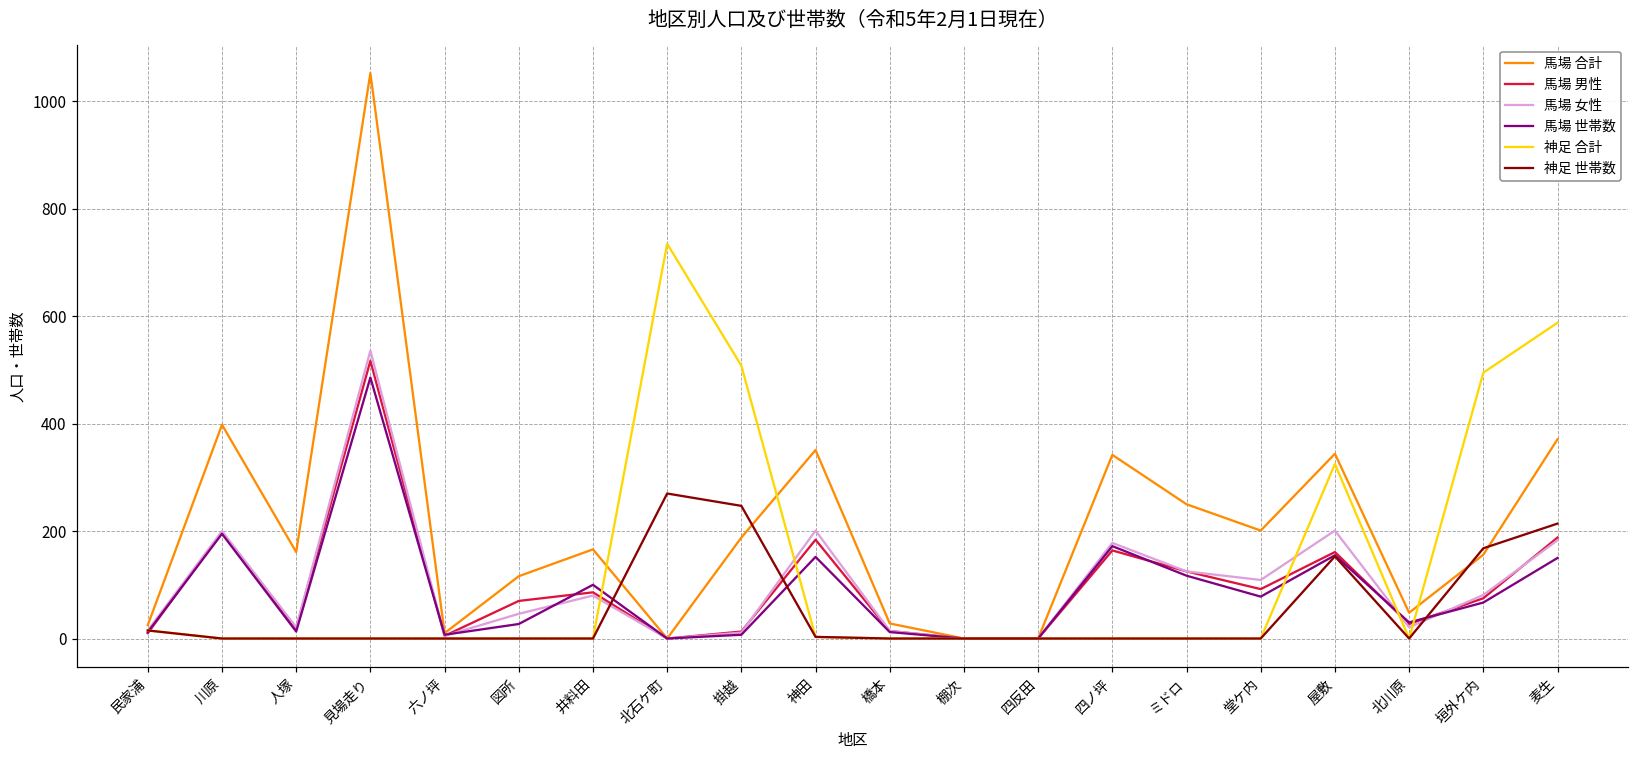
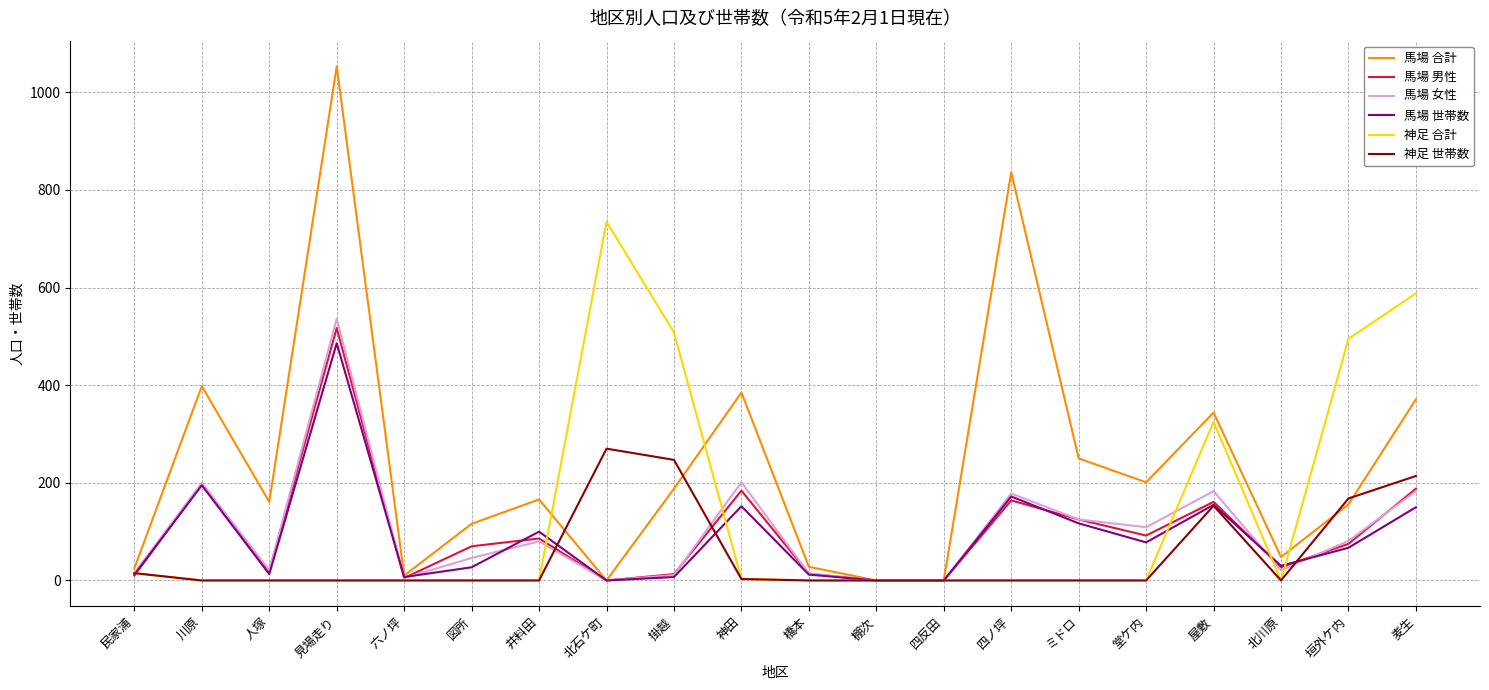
馬場 合計, 神田: 350 -> 390
馬場 合計, 四ノ坪: 340 -> 840
馬場 女性, 屋敷: 200 -> 180
